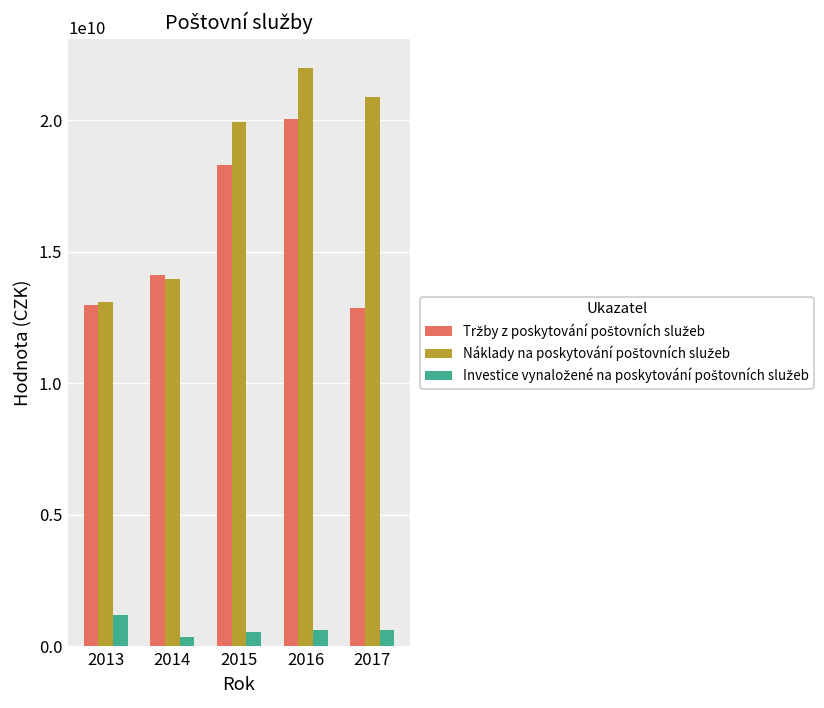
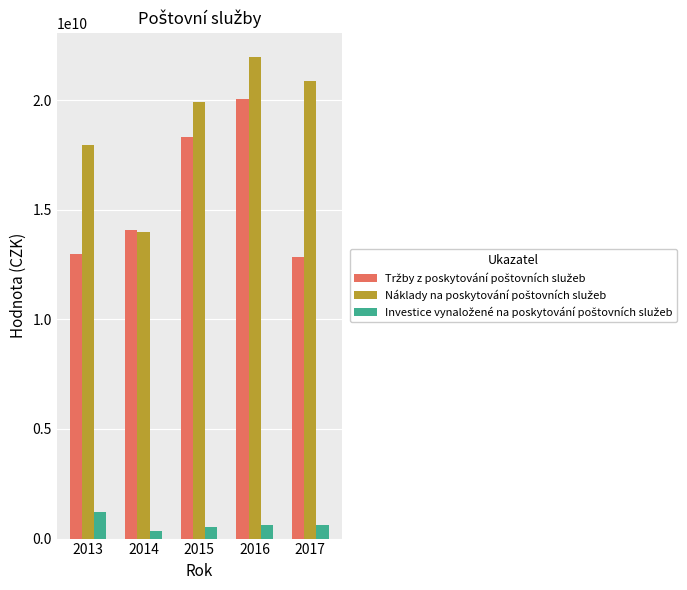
Náklady na poskytování poštovních služeb, 2013: 13100000000 -> 17900000000
